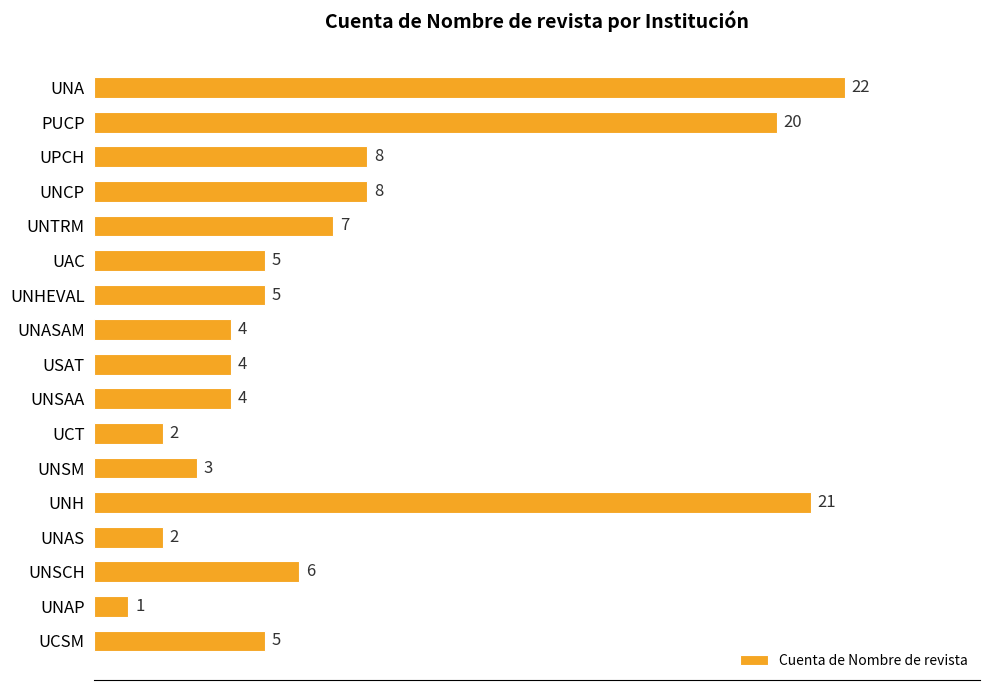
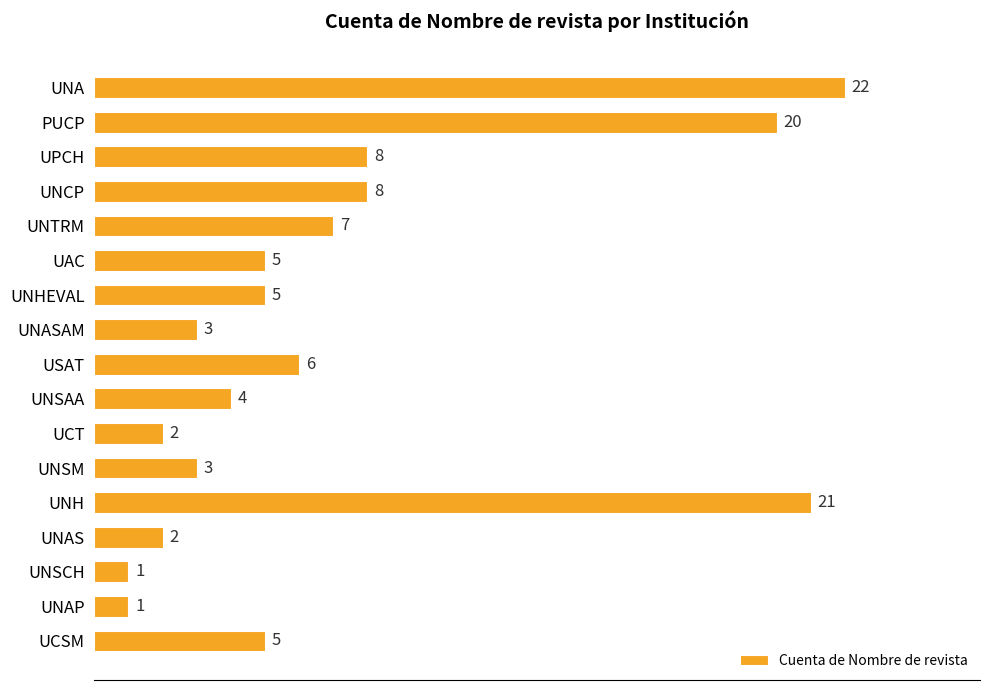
UNASAM: 4 -> 3
USAT: 4 -> 6
UNSCH: 6 -> 1
